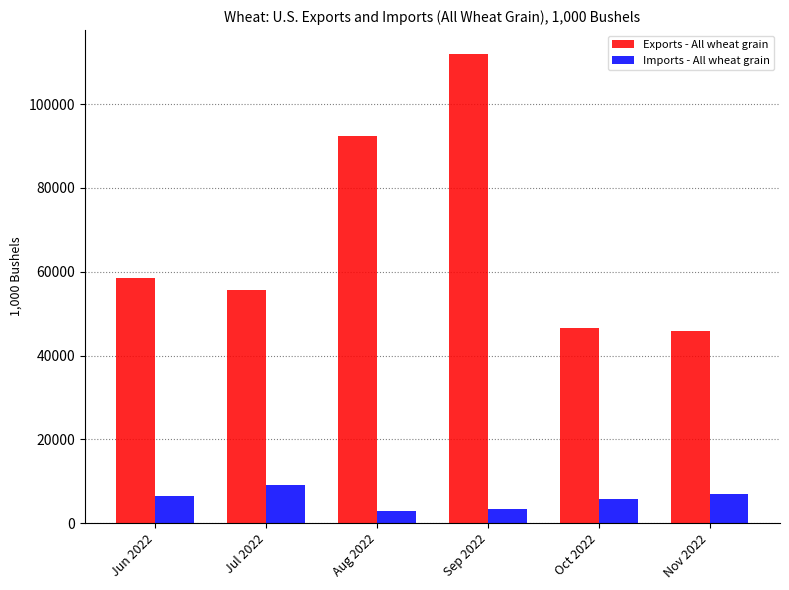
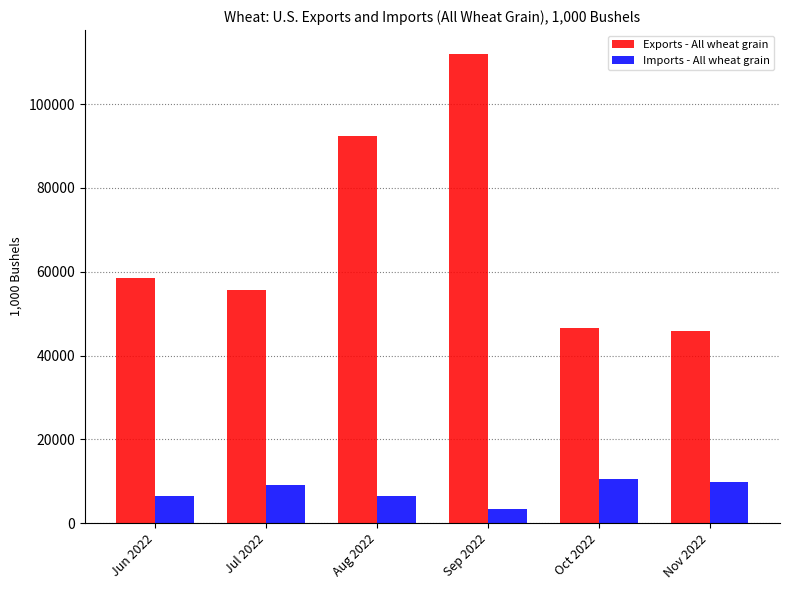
Imports - All wheat grain, Aug 2022: 3000 -> 6000
Imports - All wheat grain, Oct 2022: 6000 -> 10000
Imports - All wheat grain, Nov 2022: 7000 -> 10000
